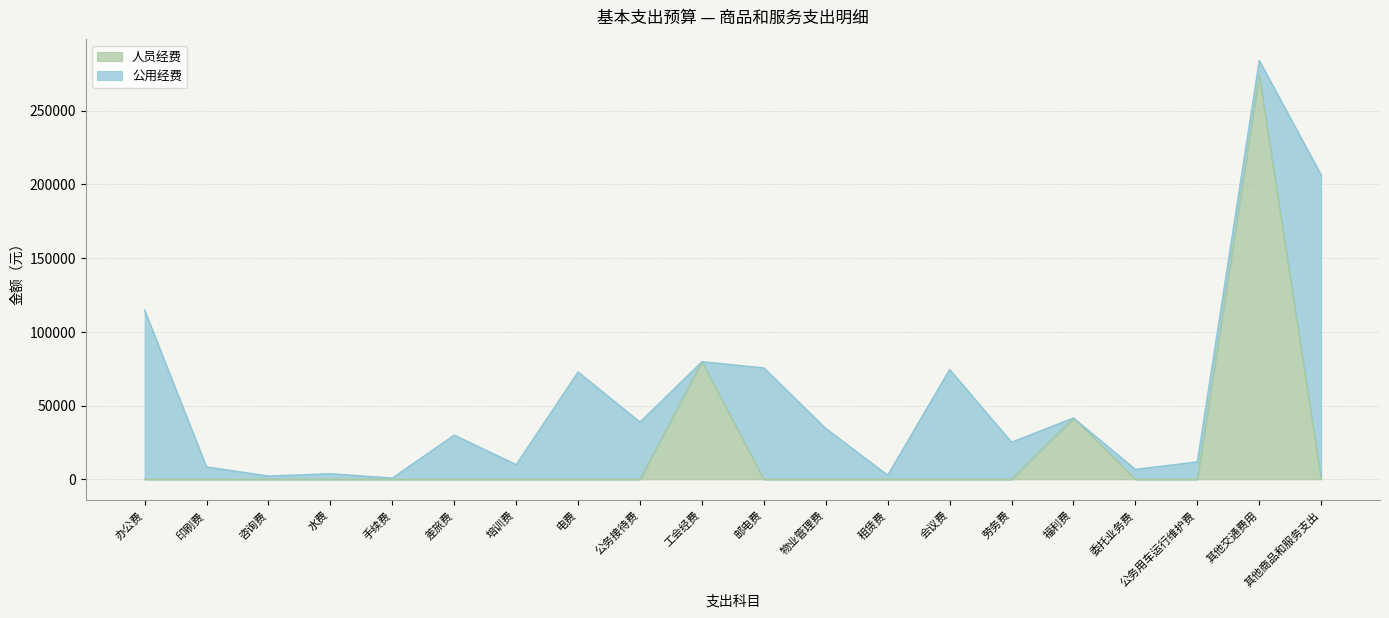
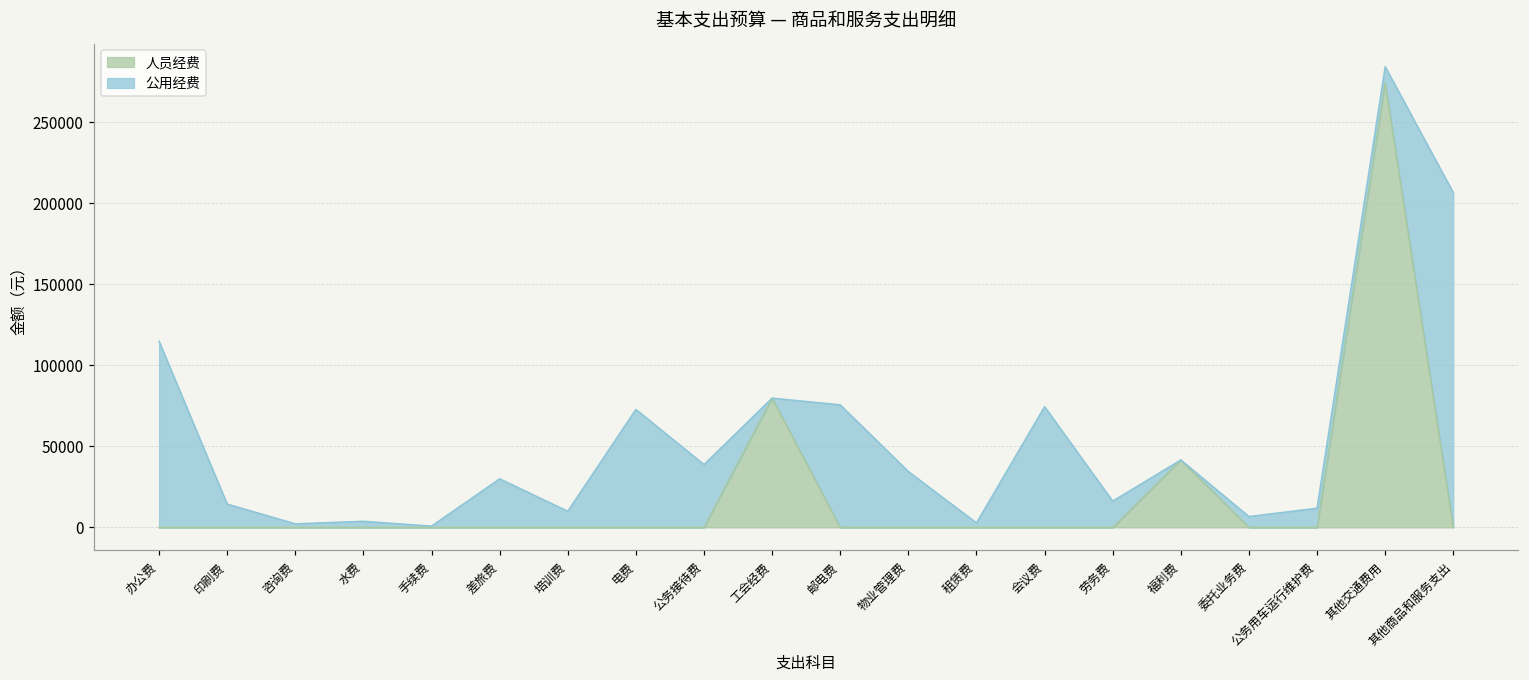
公用经费, 印刷费: 8000 -> 14000
公用经费, 劳务费: 25000 -> 16000
